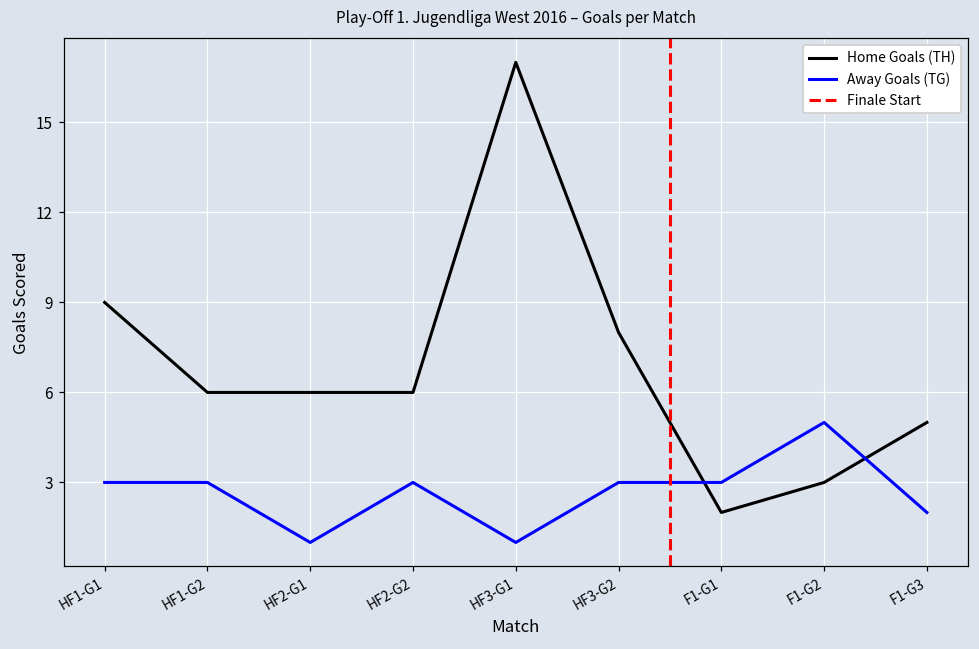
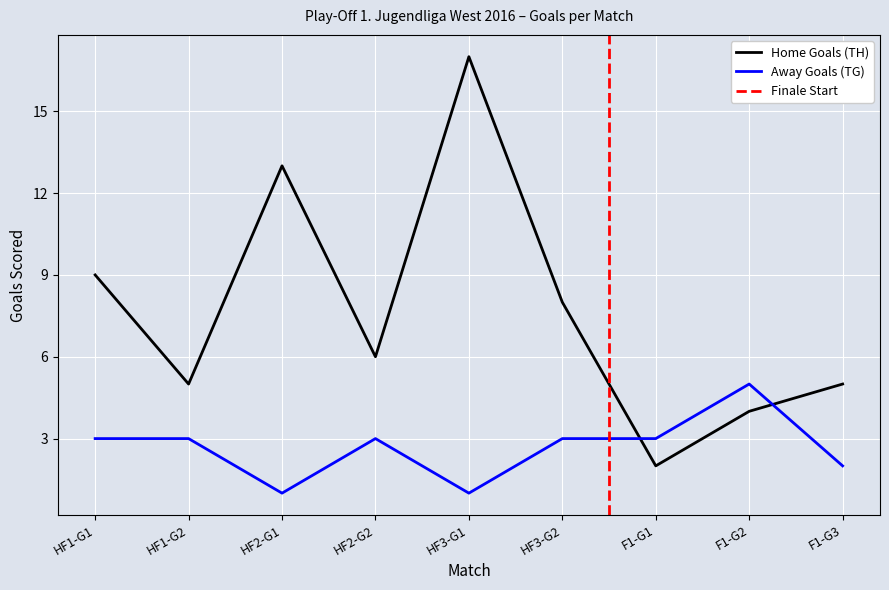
Home Goals (TH), HF1-G2: 6 -> 5
Home Goals (TH), HF2-G1: 6 -> 13
Home Goals (TH), F1-G2: 3 -> 4
